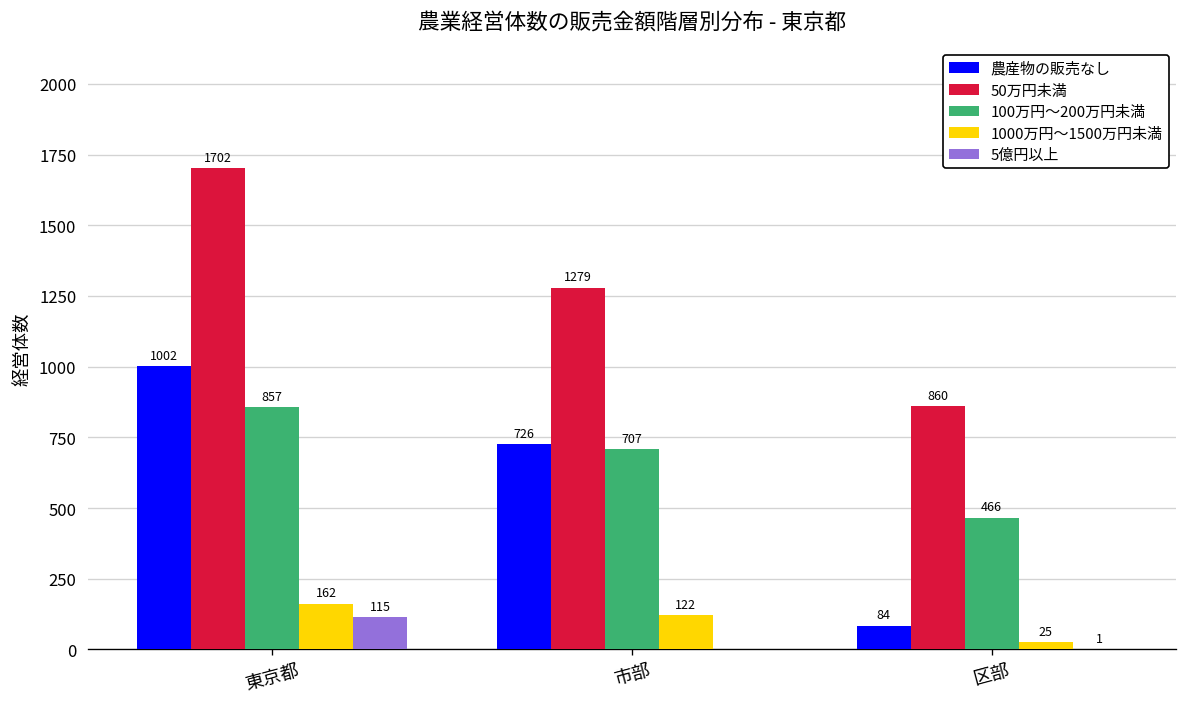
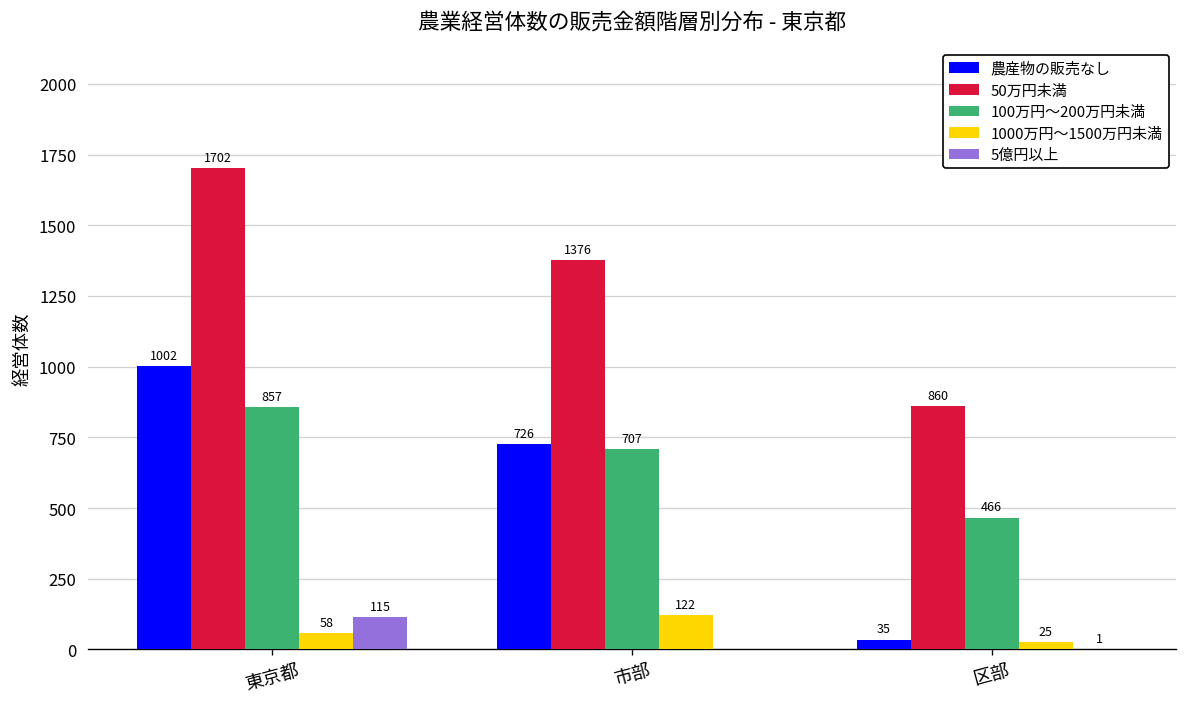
1000万円～1500万円未満, 東京都: 162 -> 58
50万円未満, 市部: 1279 -> 1376
農産物の販売なし, 区部: 84 -> 35
